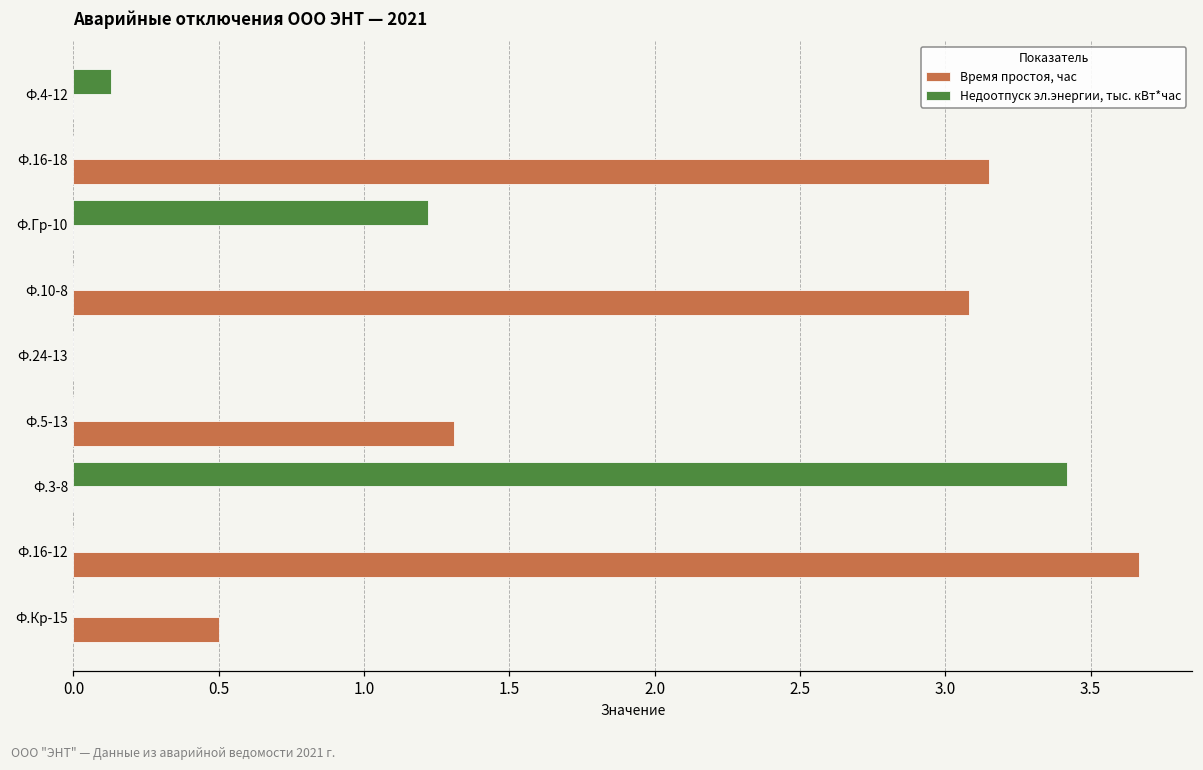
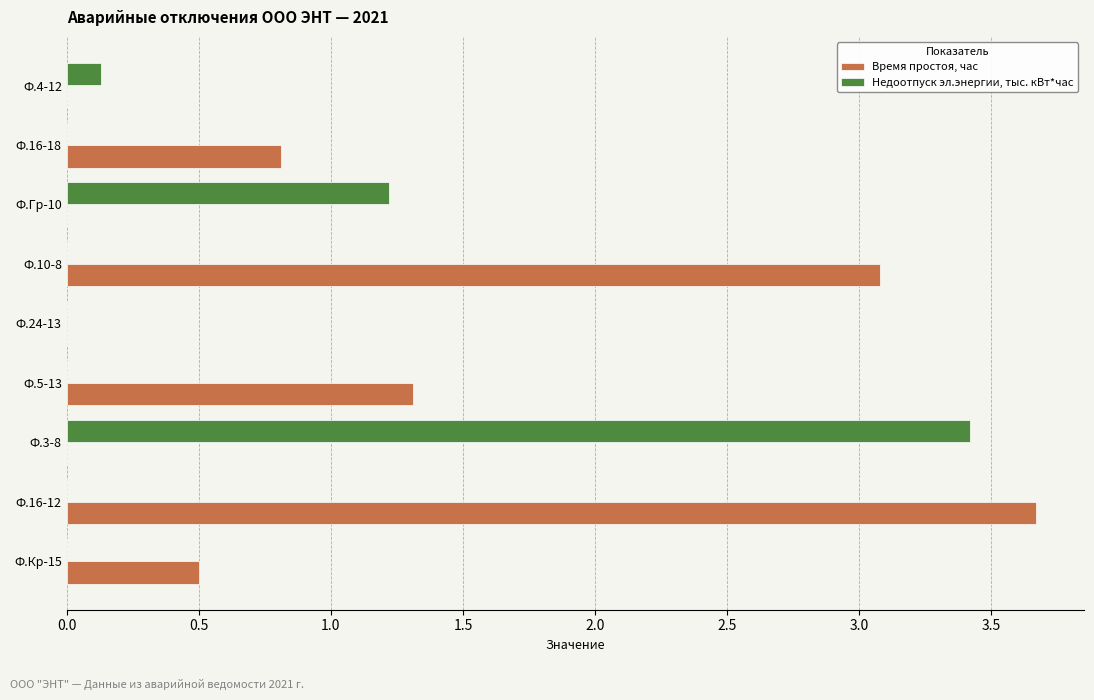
Время простоя, час, Ф.16-18: 3.15 -> 0.81
